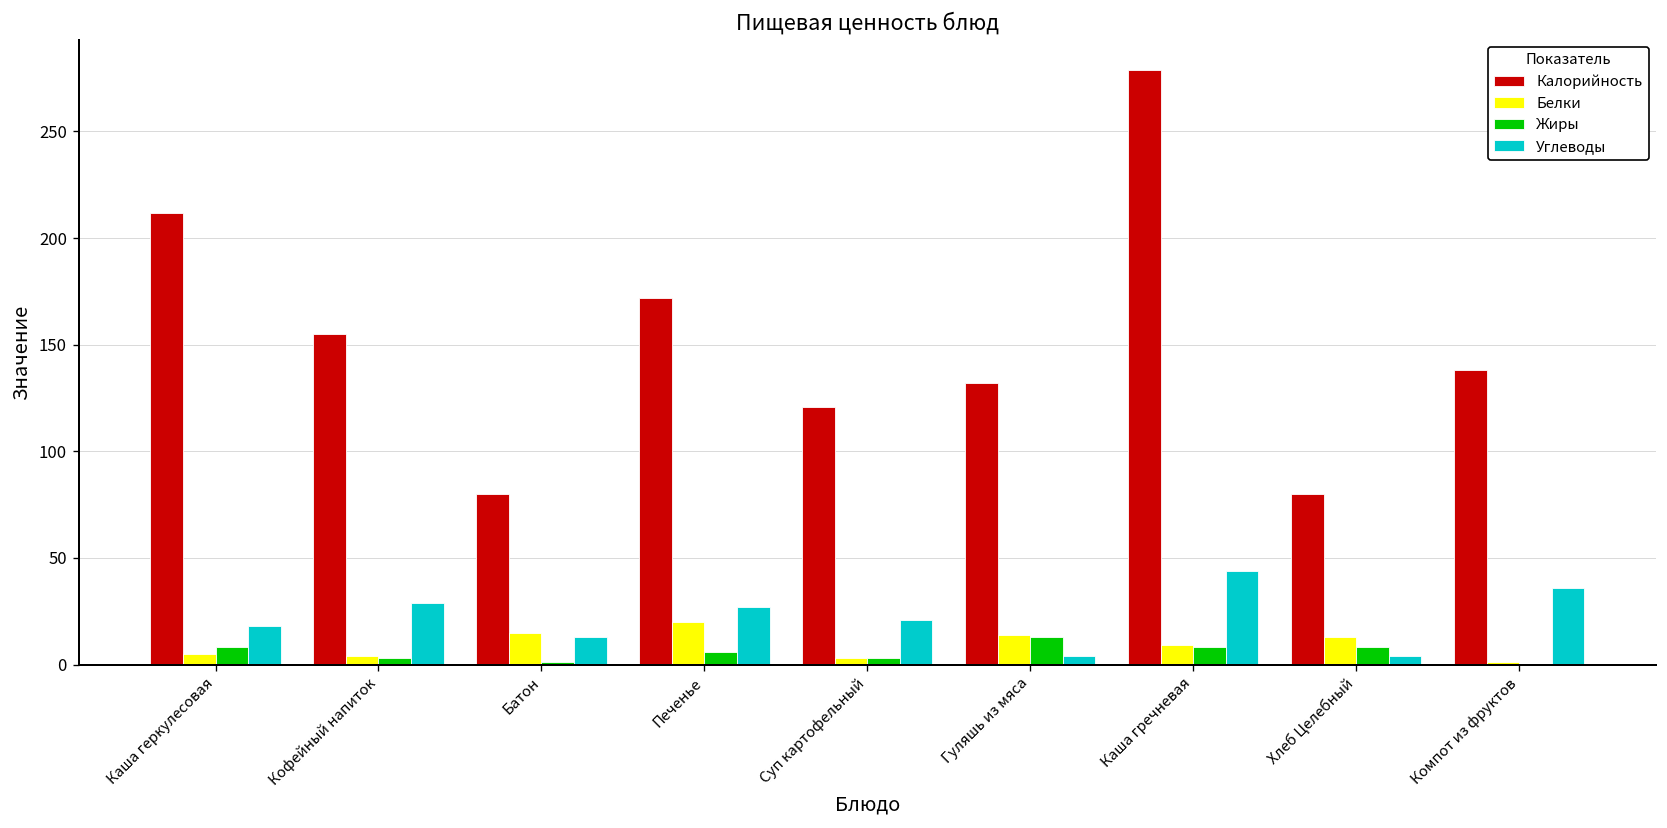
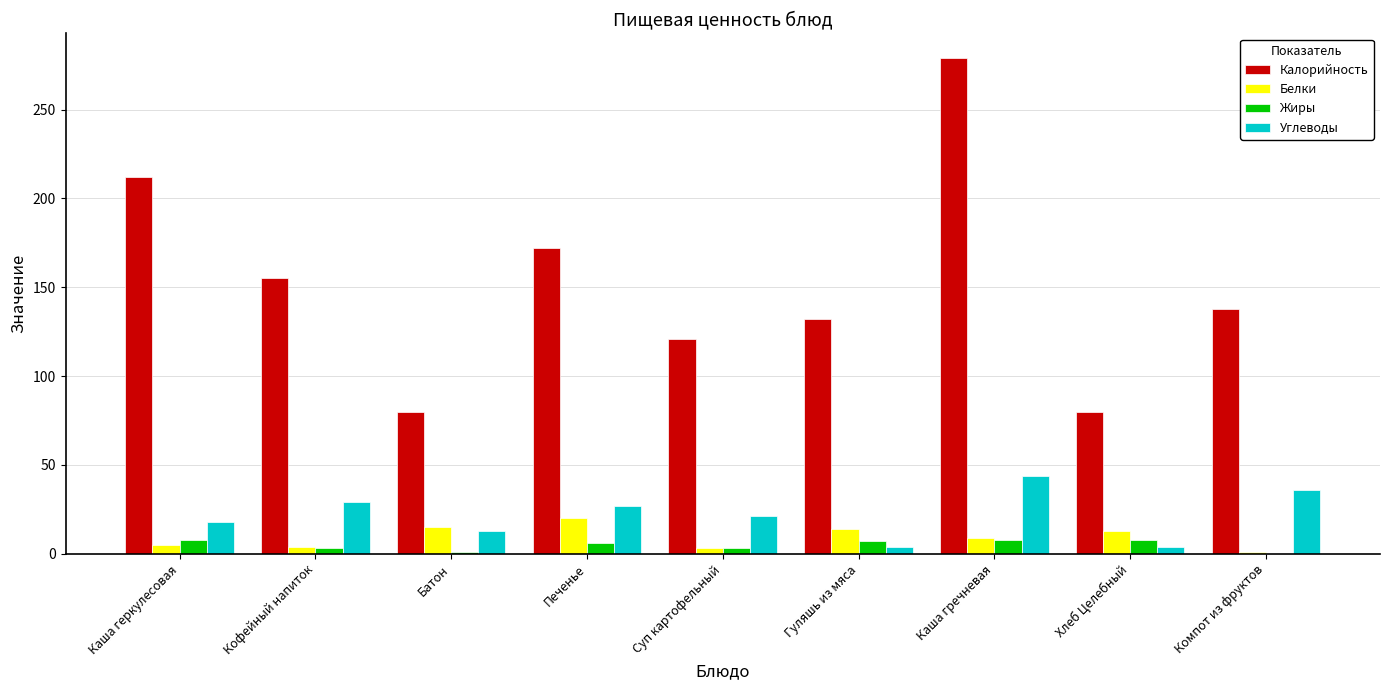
Жиры, Гуляшь из мяса: 13 -> 7
